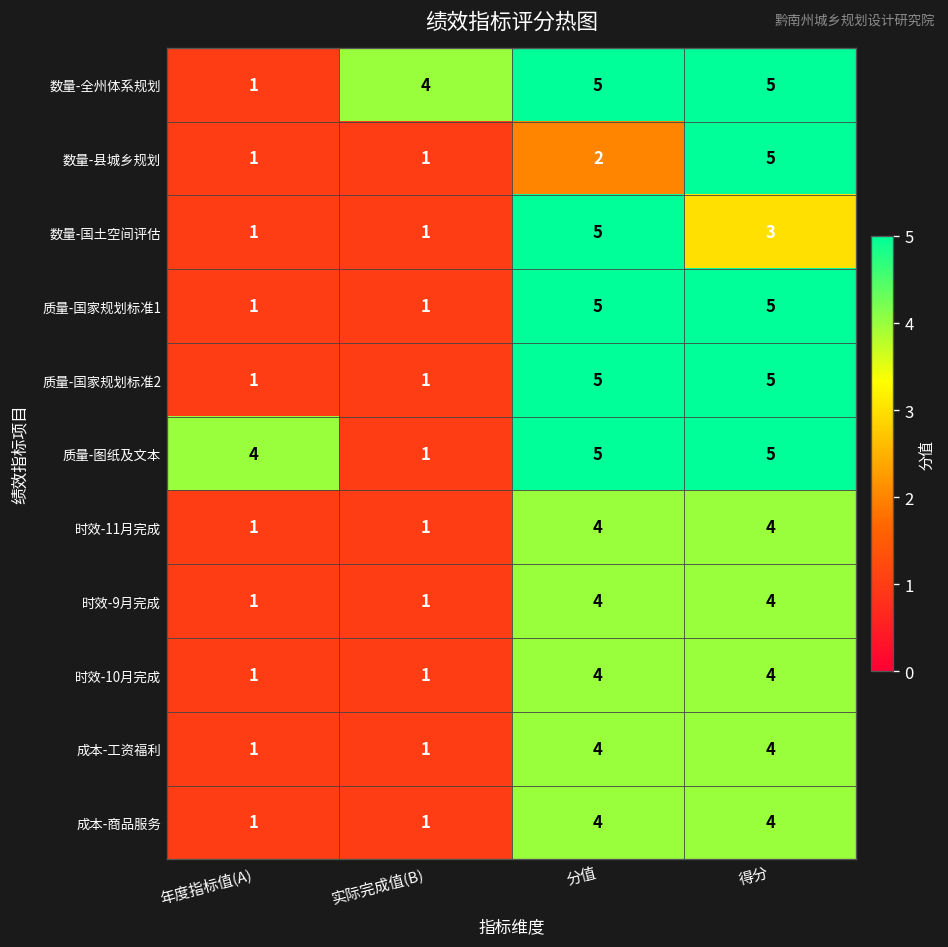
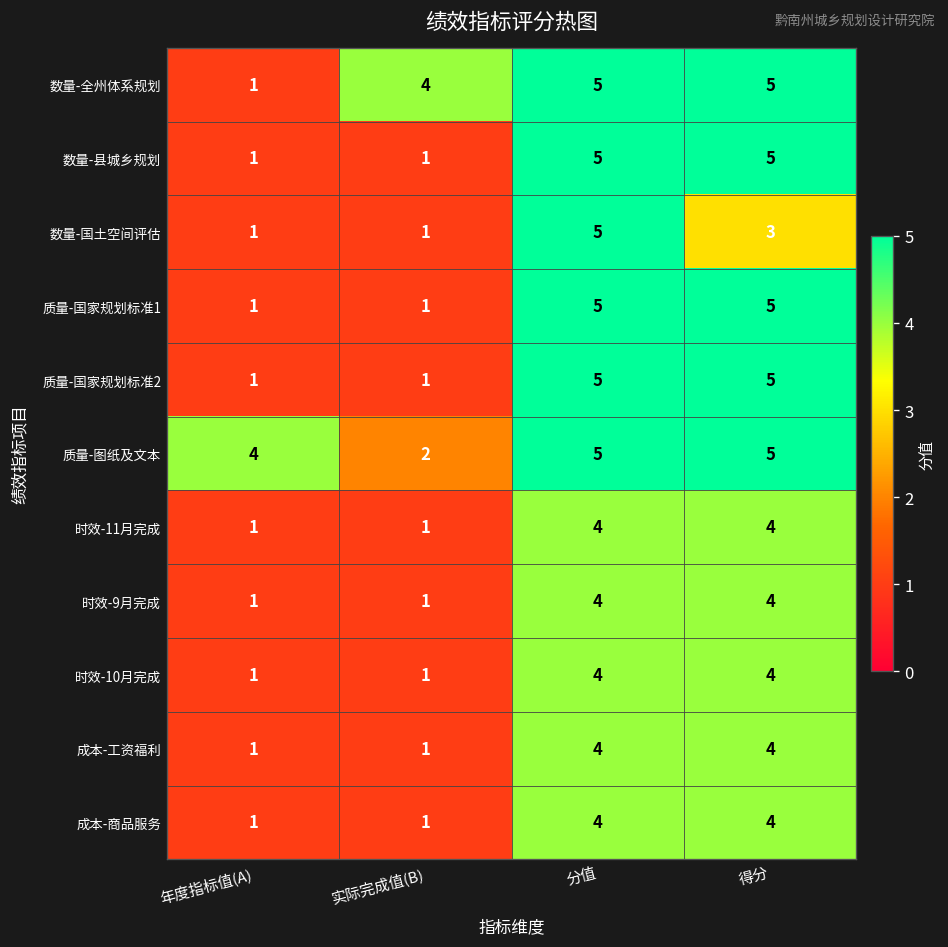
数量-县城乡规划, 分值: 2 -> 5
质量-图纸及文本, 实际完成值(B): 1 -> 2
